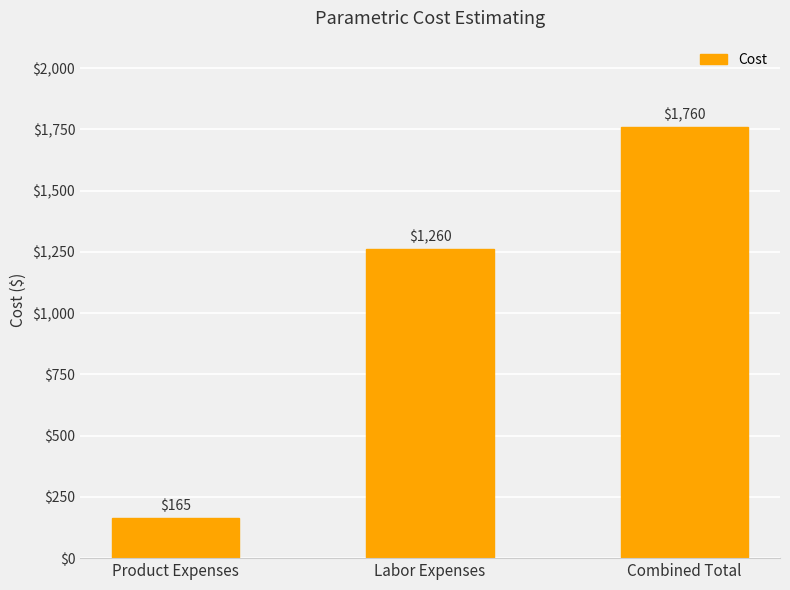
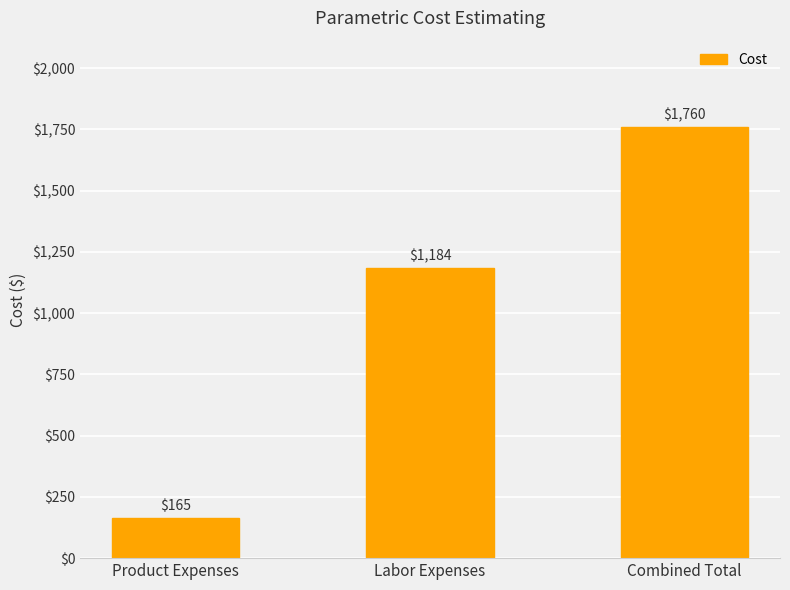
Labor Expenses: $1,260 -> $1,184
